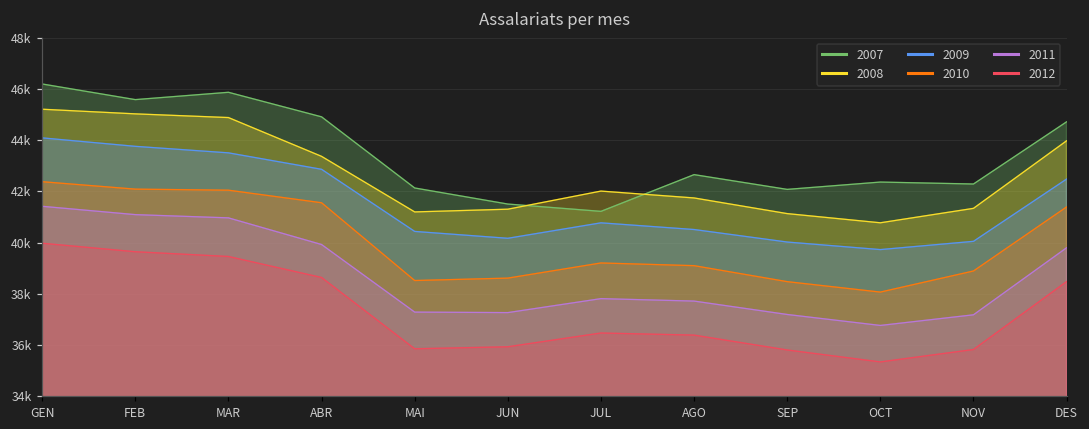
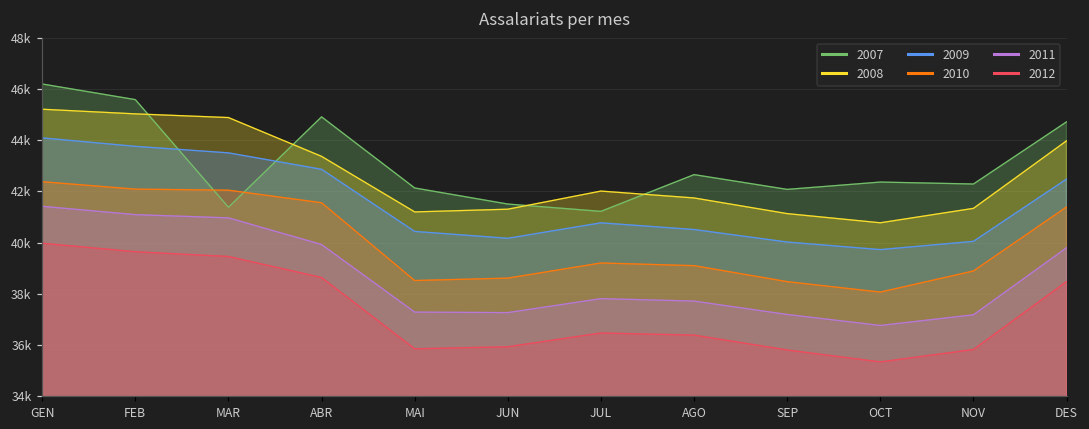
2007, MAR: 45900 -> 41400
